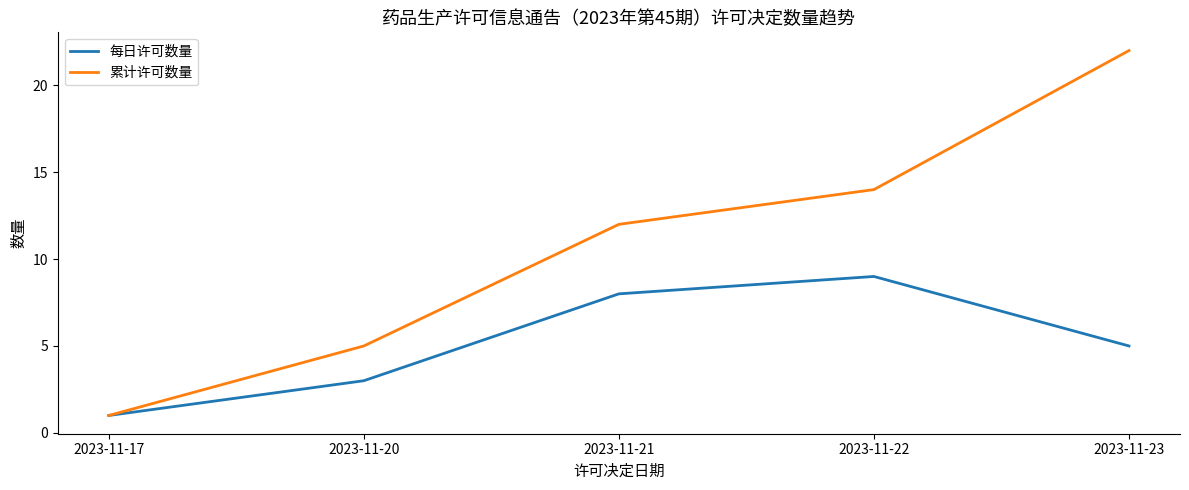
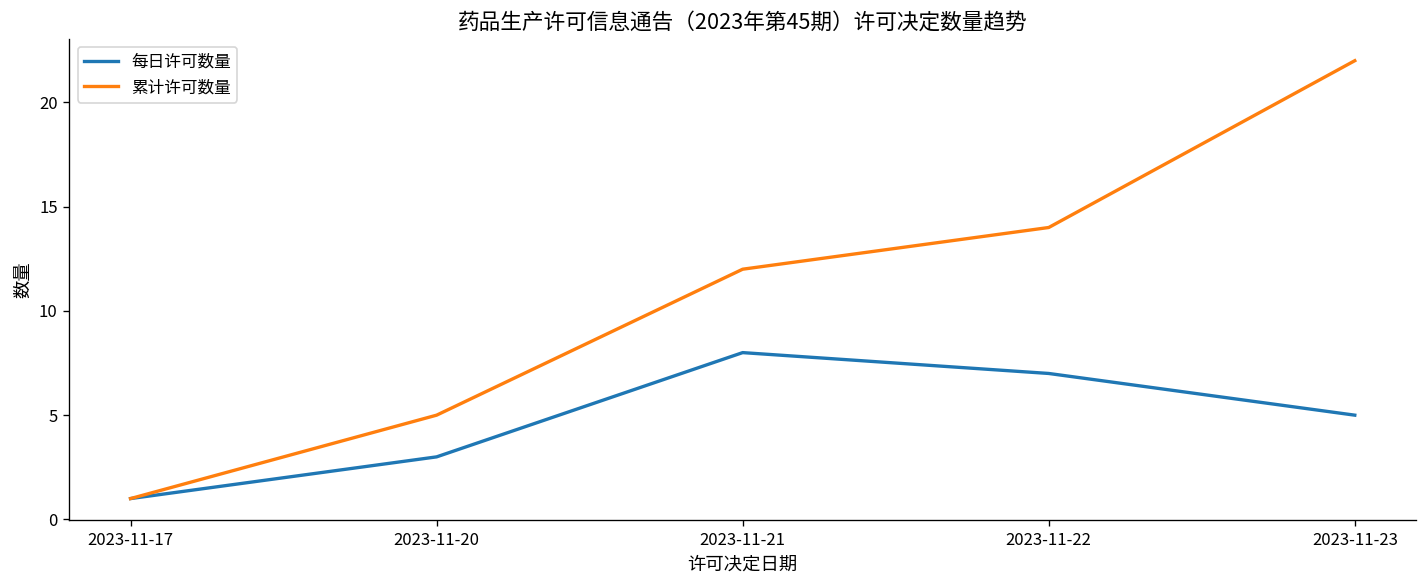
每日许可数量, 2023-11-22: 9 -> 7
